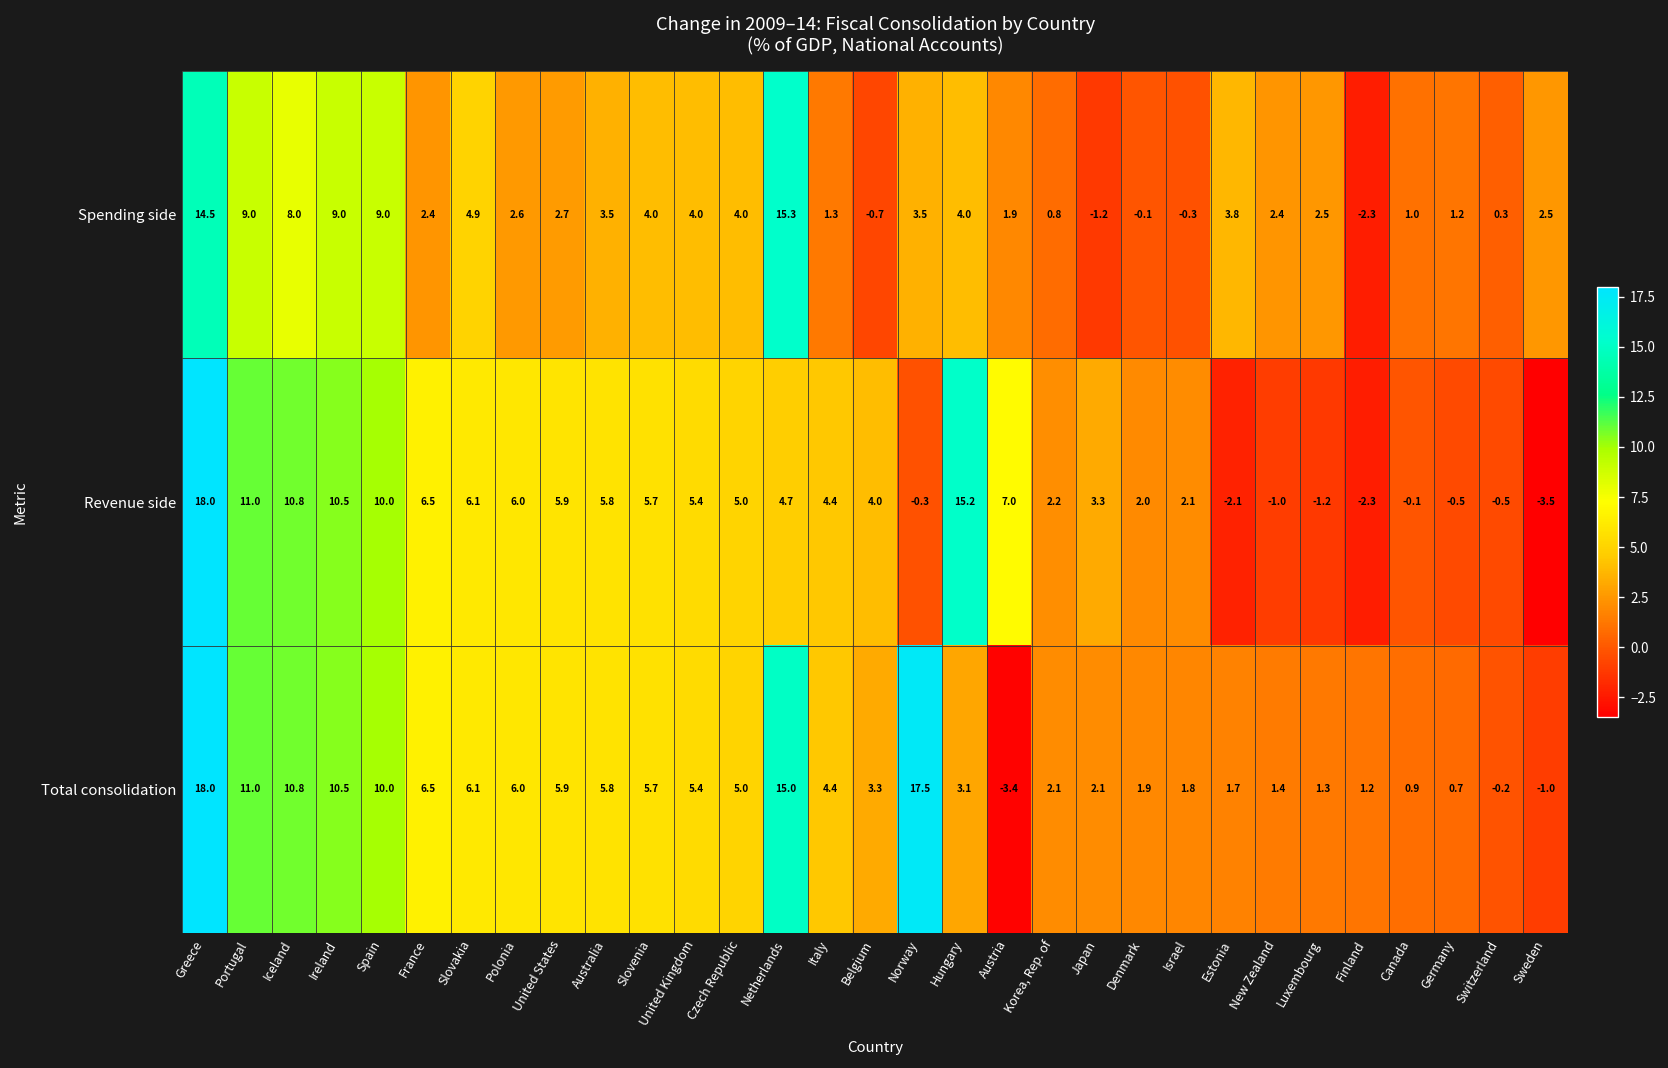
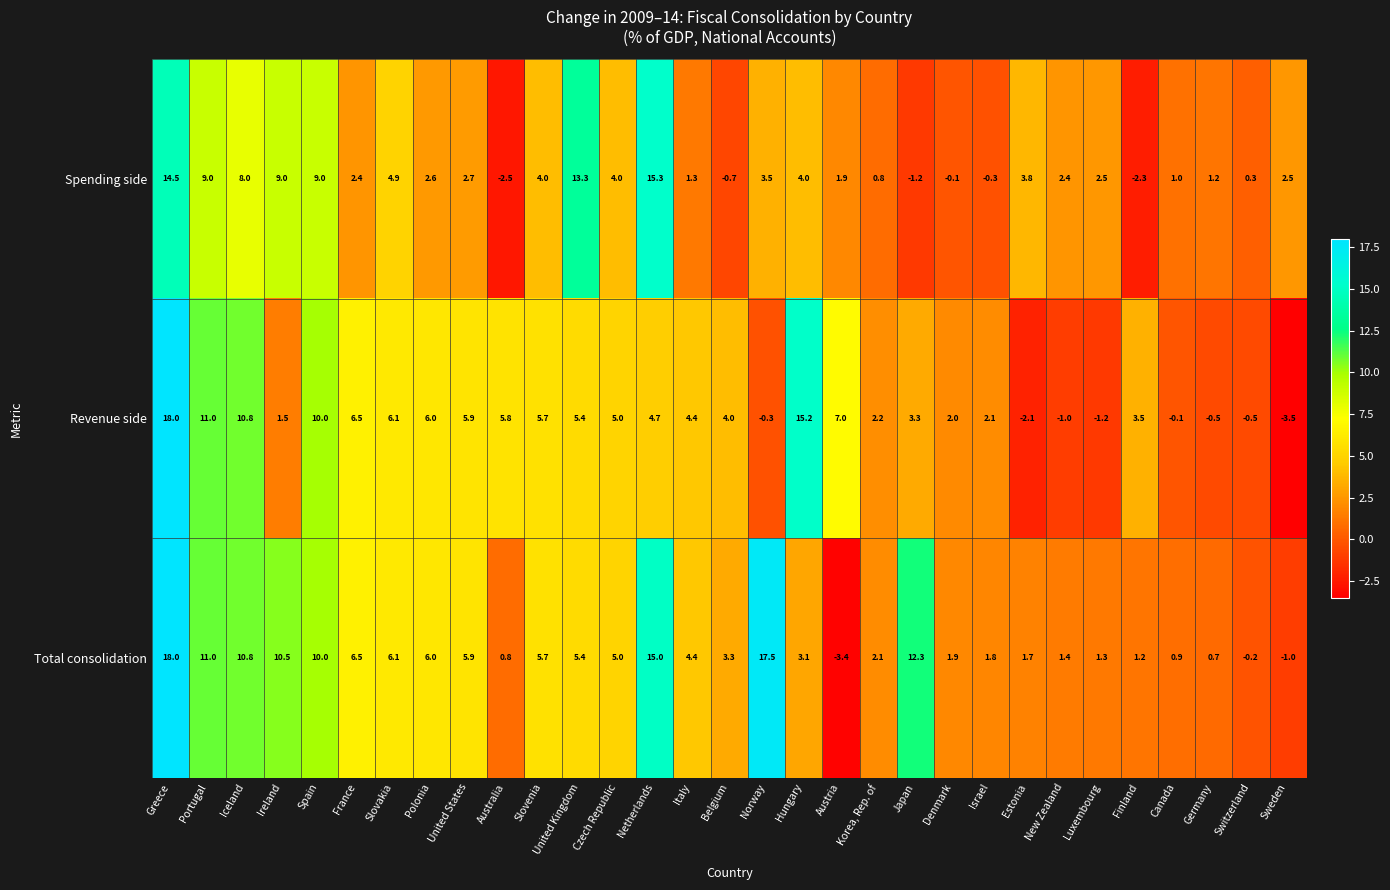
Spending side, Australia: 3.5 -> -2.5
Spending side, United Kingdom: 4.0 -> 13.3
Revenue side, Ireland: 10.5 -> 1.5
Revenue side, Finland: -2.3 -> 3.5
Total consolidation, Australia: 5.8 -> 0.8
Total consolidation, Japan: 2.1 -> 12.3
